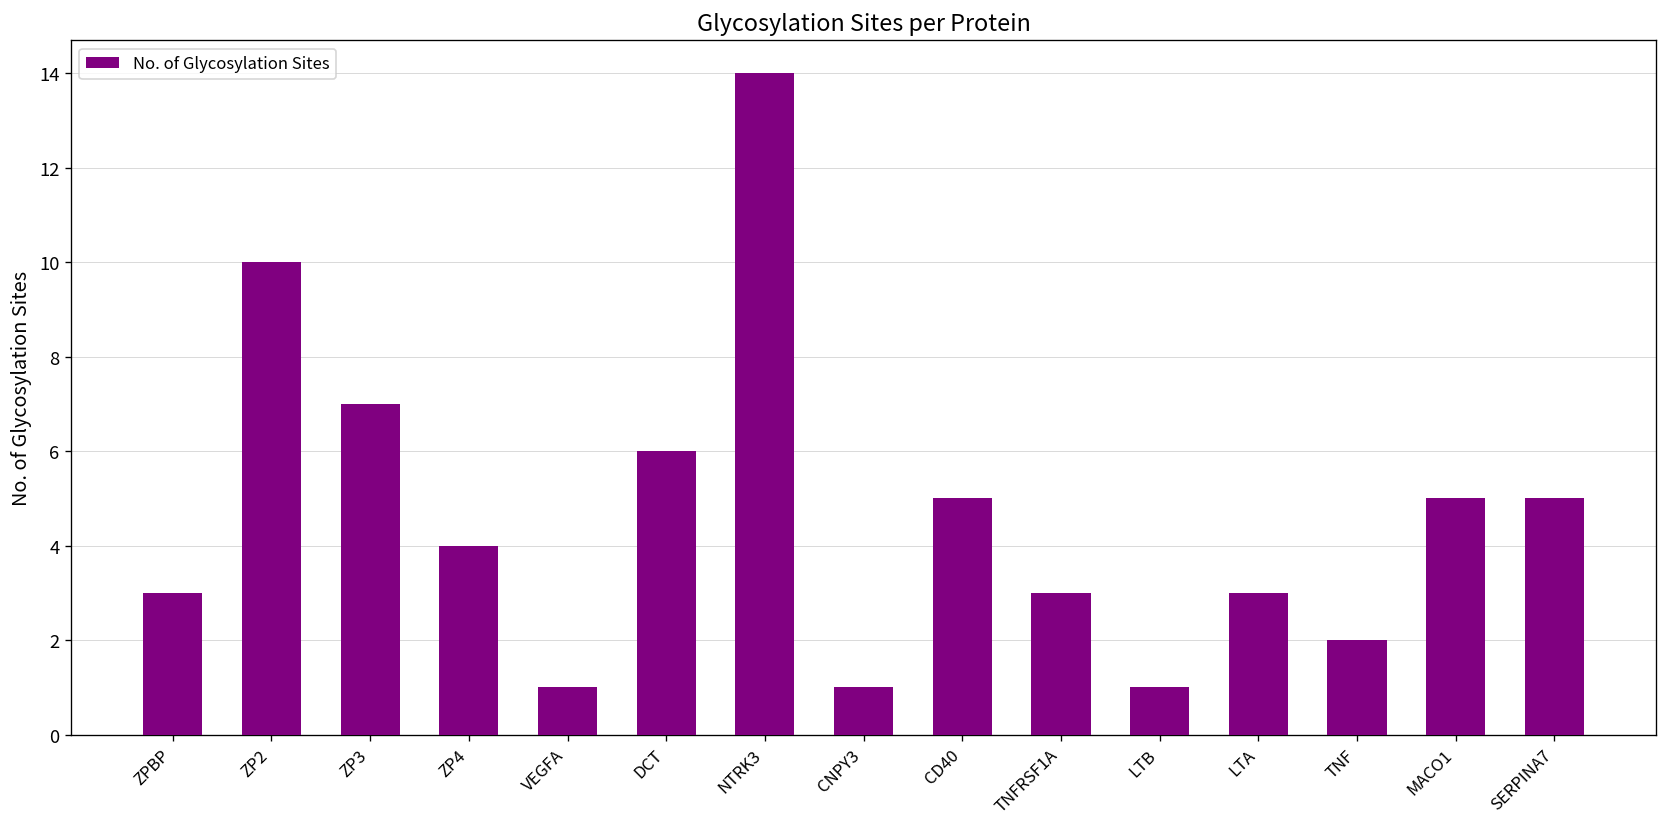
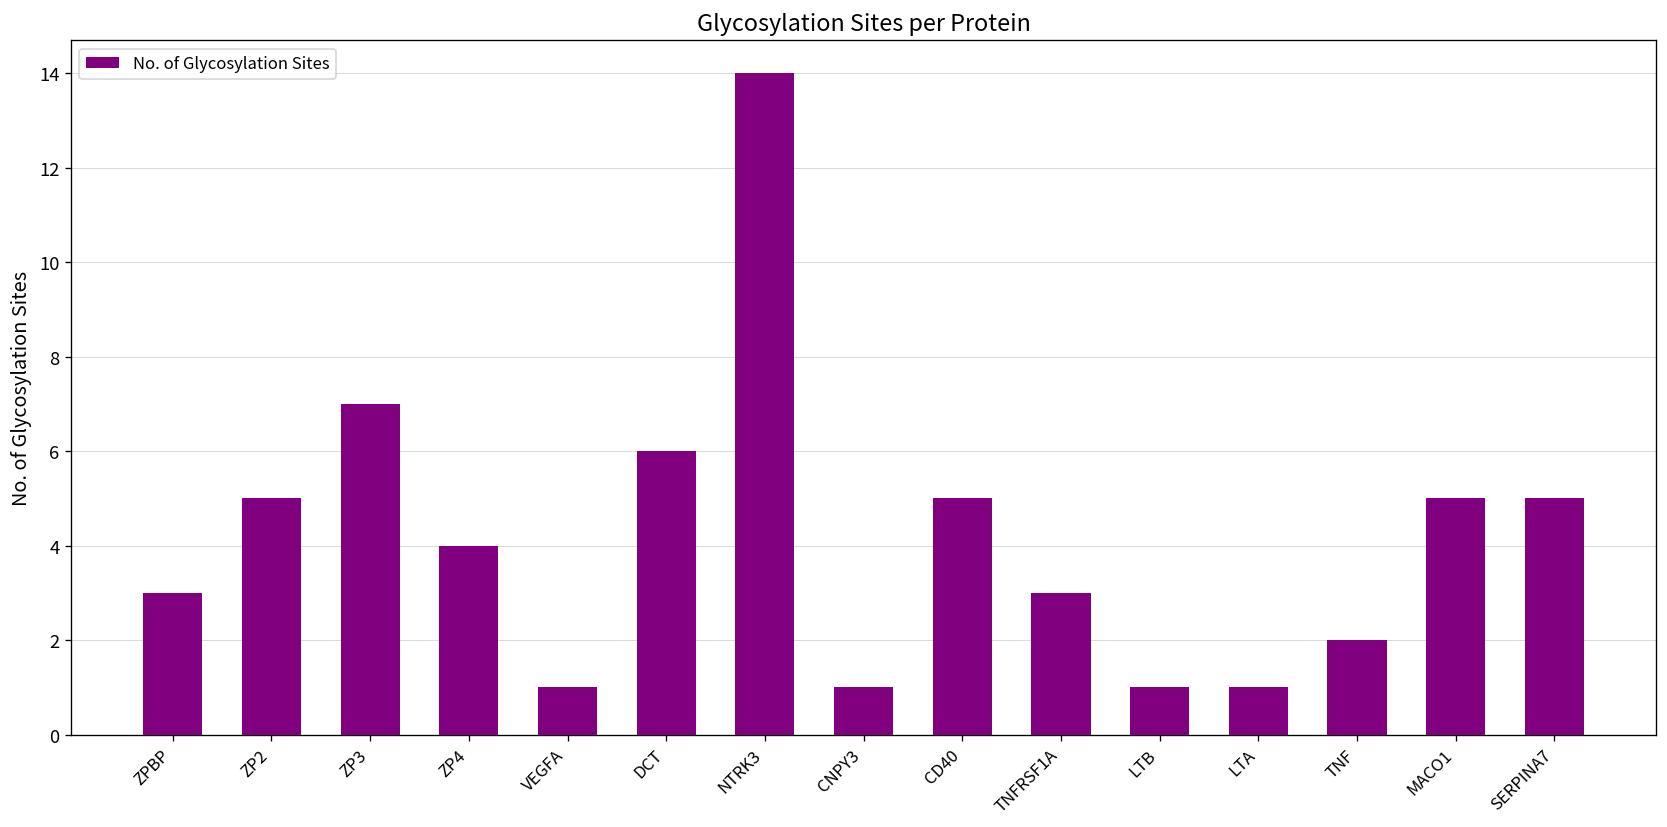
ZP2: 10 -> 5
LTA: 3 -> 1
